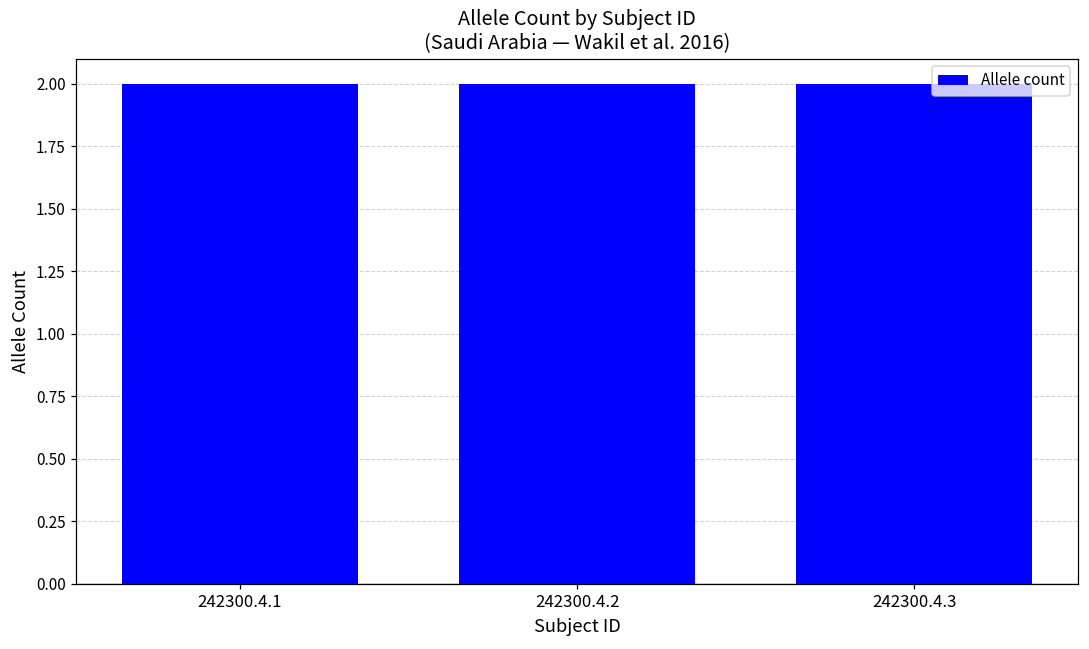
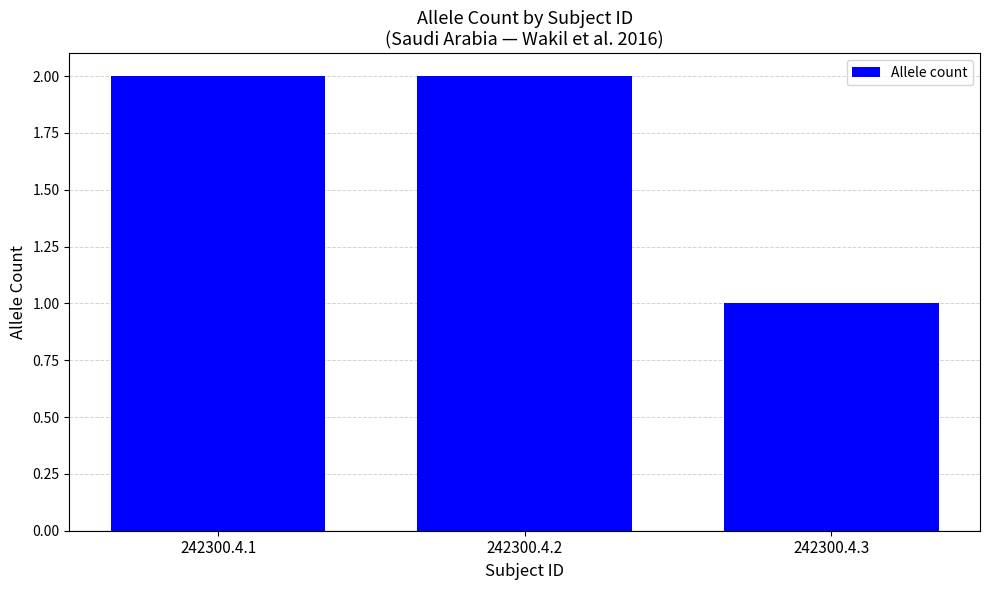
242300.4.3: 2 -> 1
